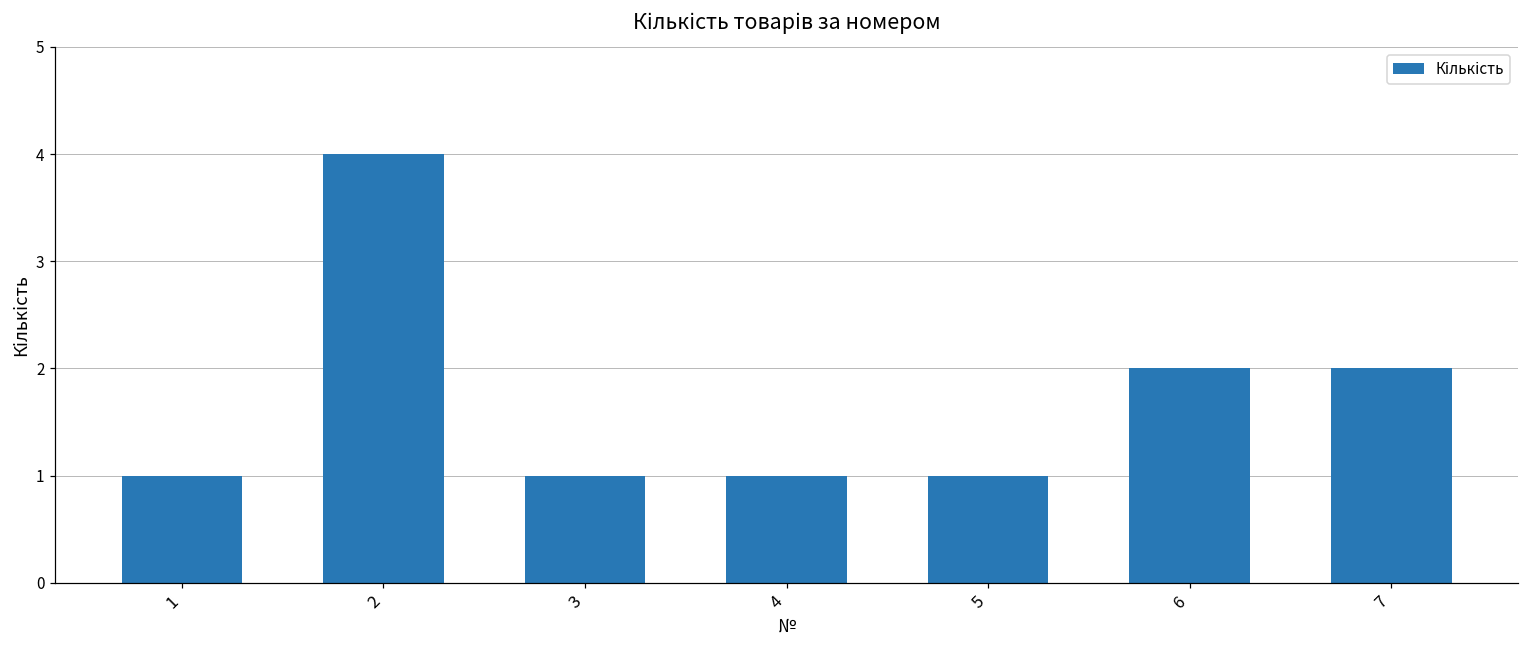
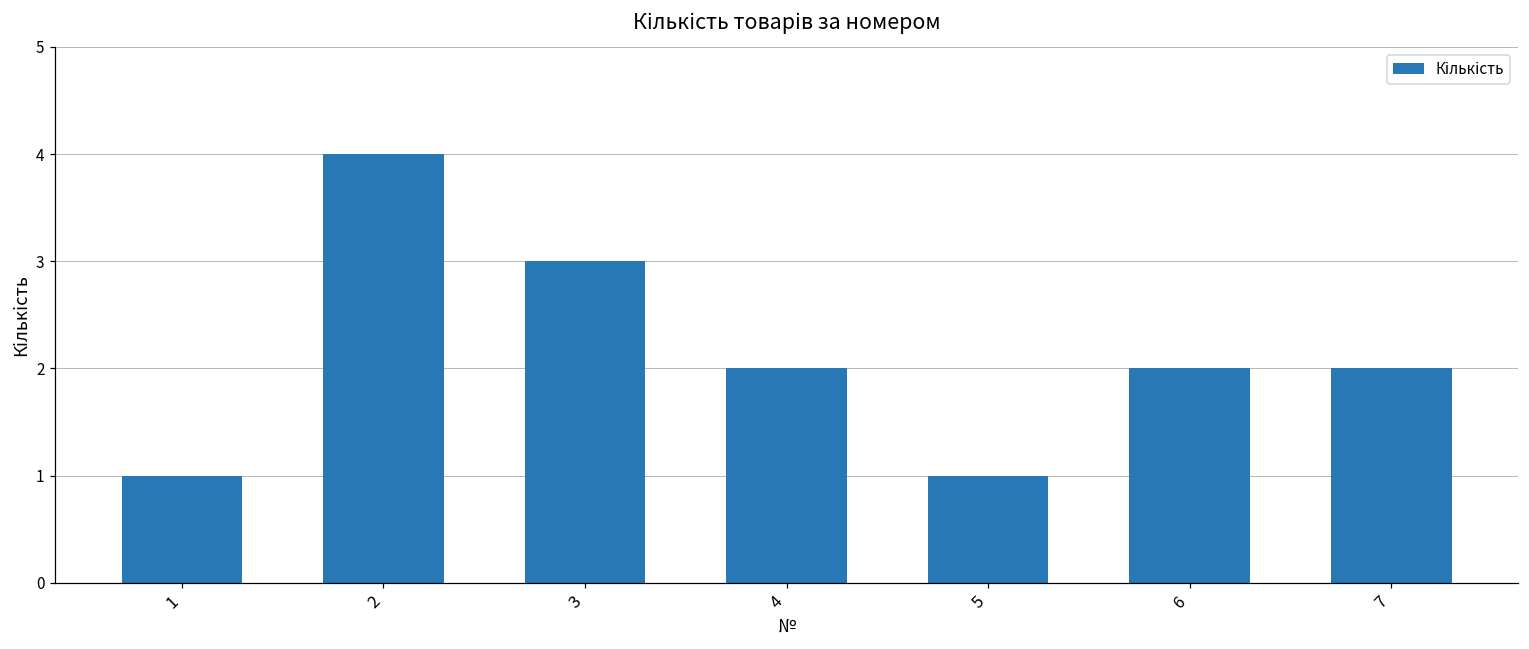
3: 1 -> 3
4: 1 -> 2
